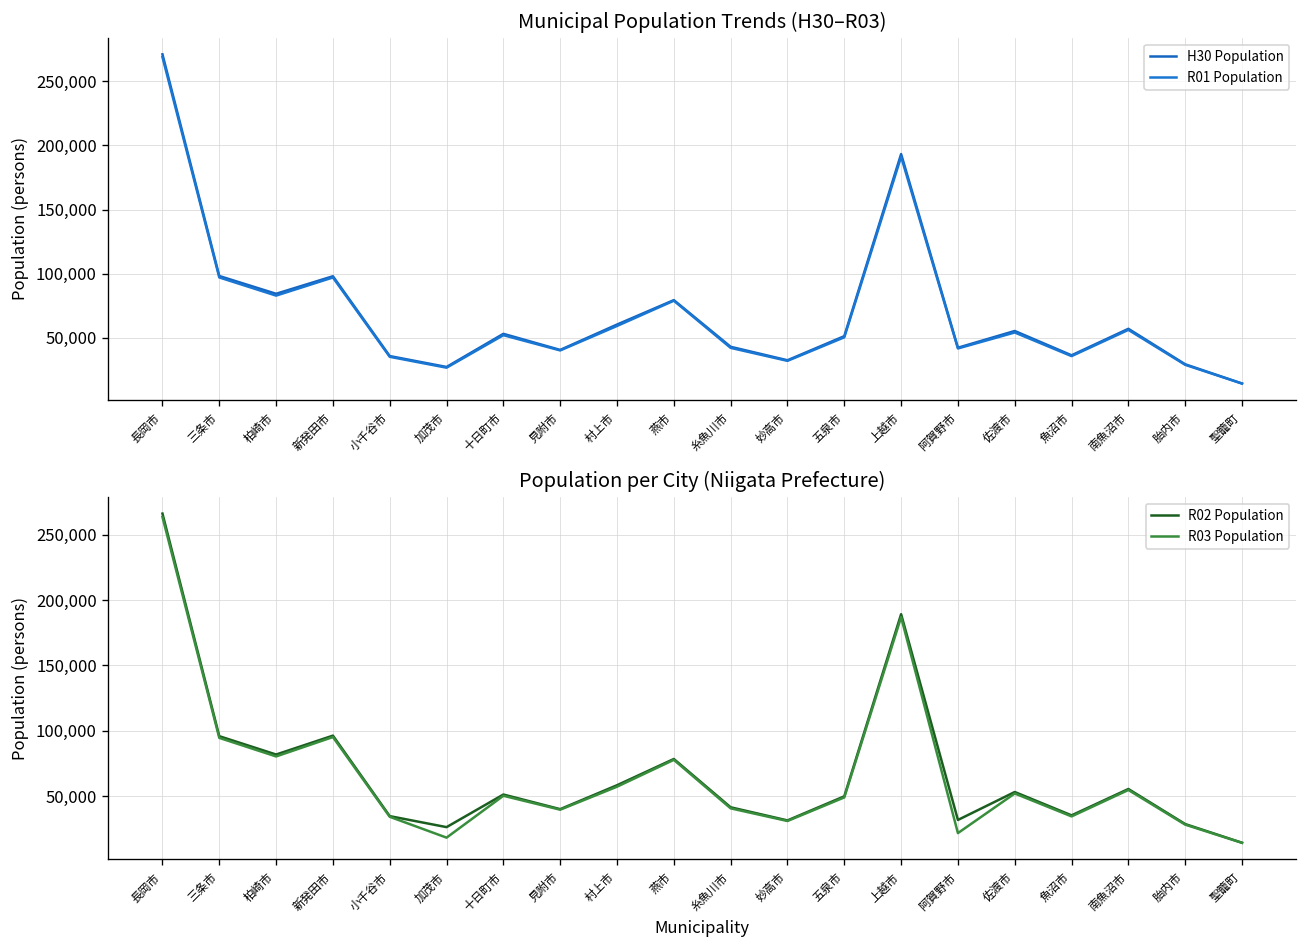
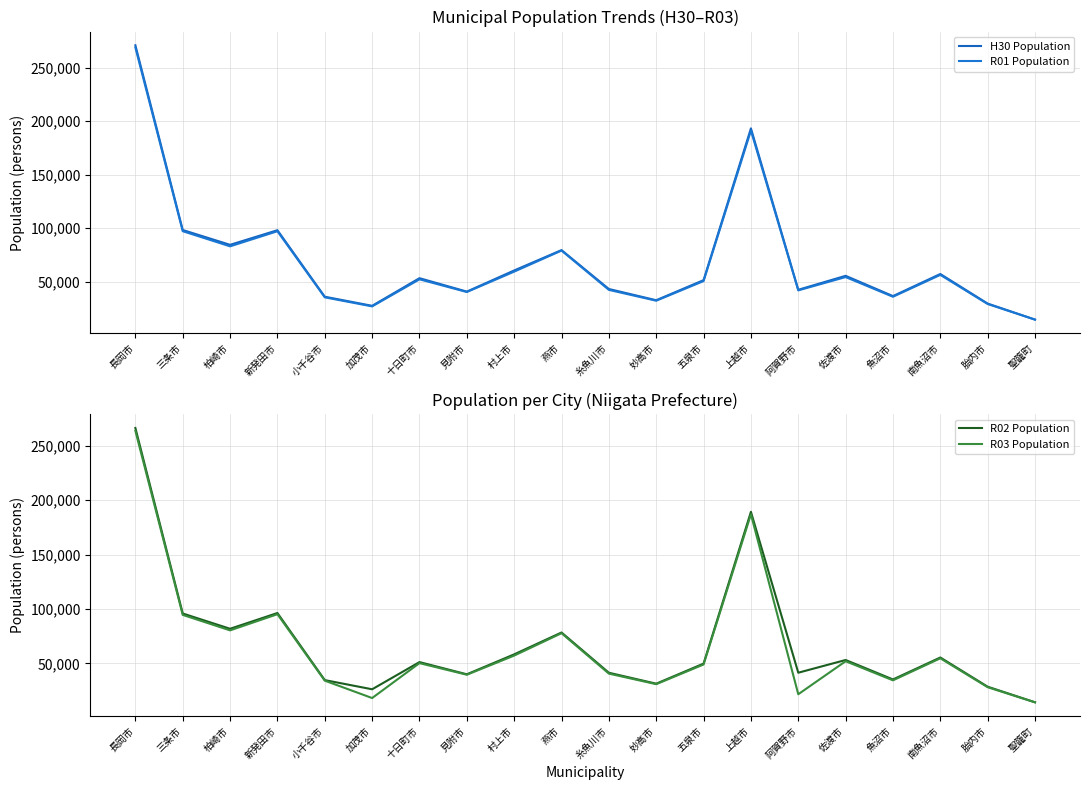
Population per City (Niigata Prefecture), R02 Population, 阿賀野市: 32,000 -> 41,000
